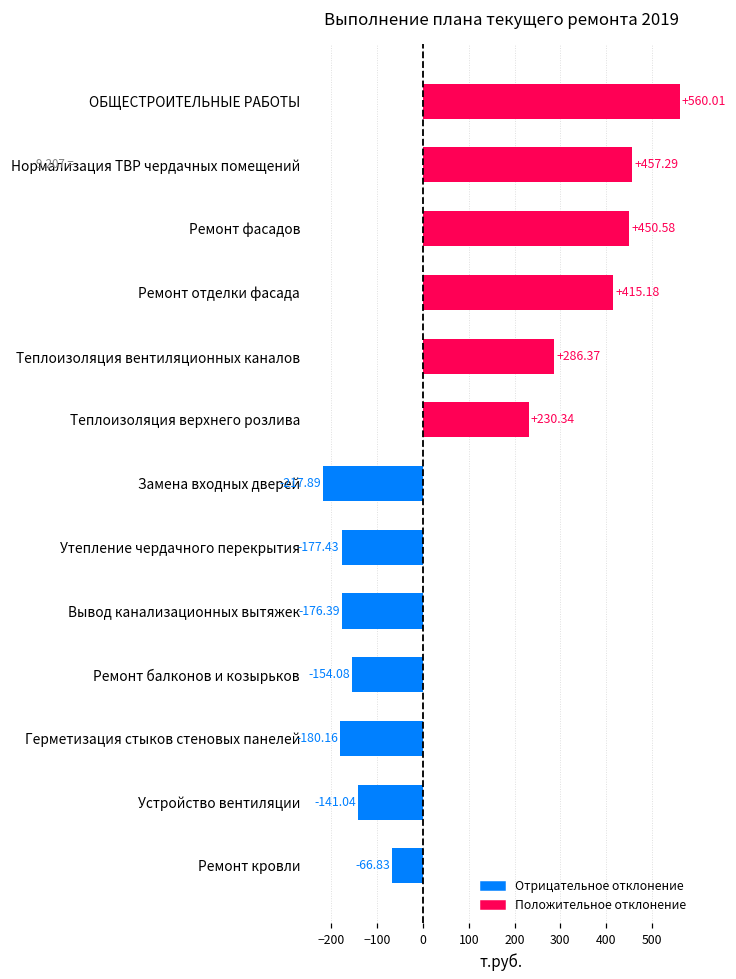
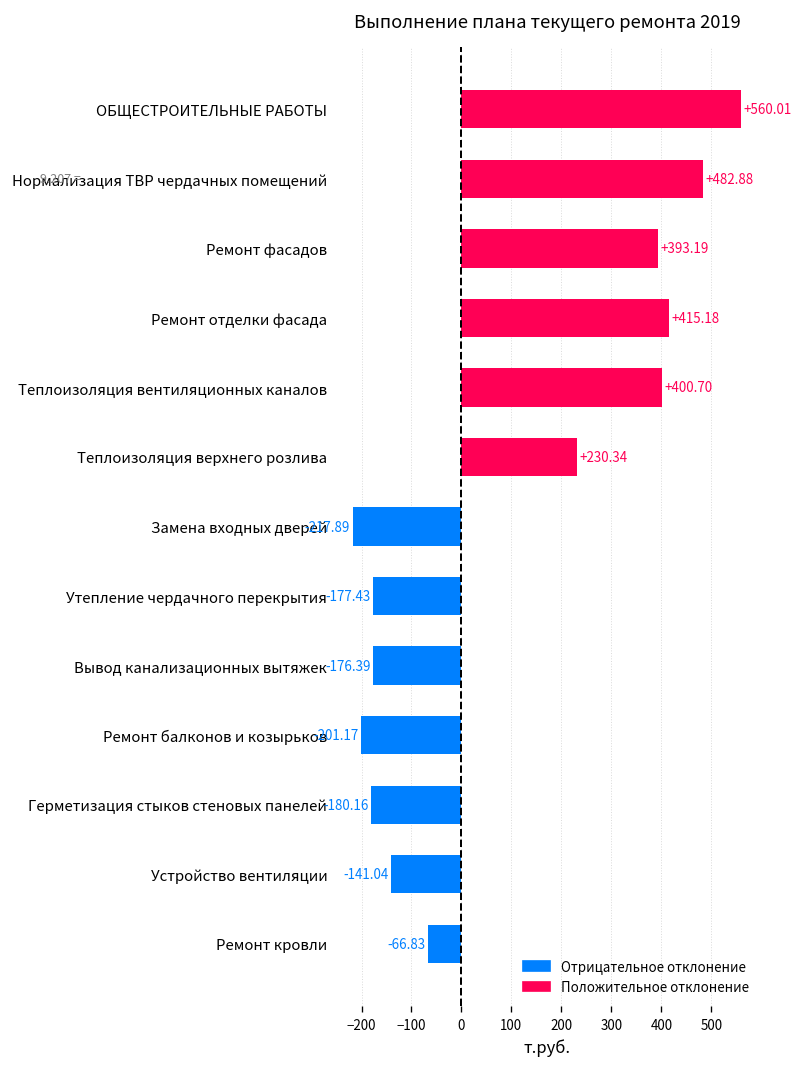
Нормализация ТВР чердачных помещений: +457.29 -> +482.88
Ремонт фасадов: +450.58 -> +393.19
Теплоизоляция вентиляционных каналов: +286.37 -> +400.70
Ремонт балконов и козырьков: -154.08 -> -201.17
